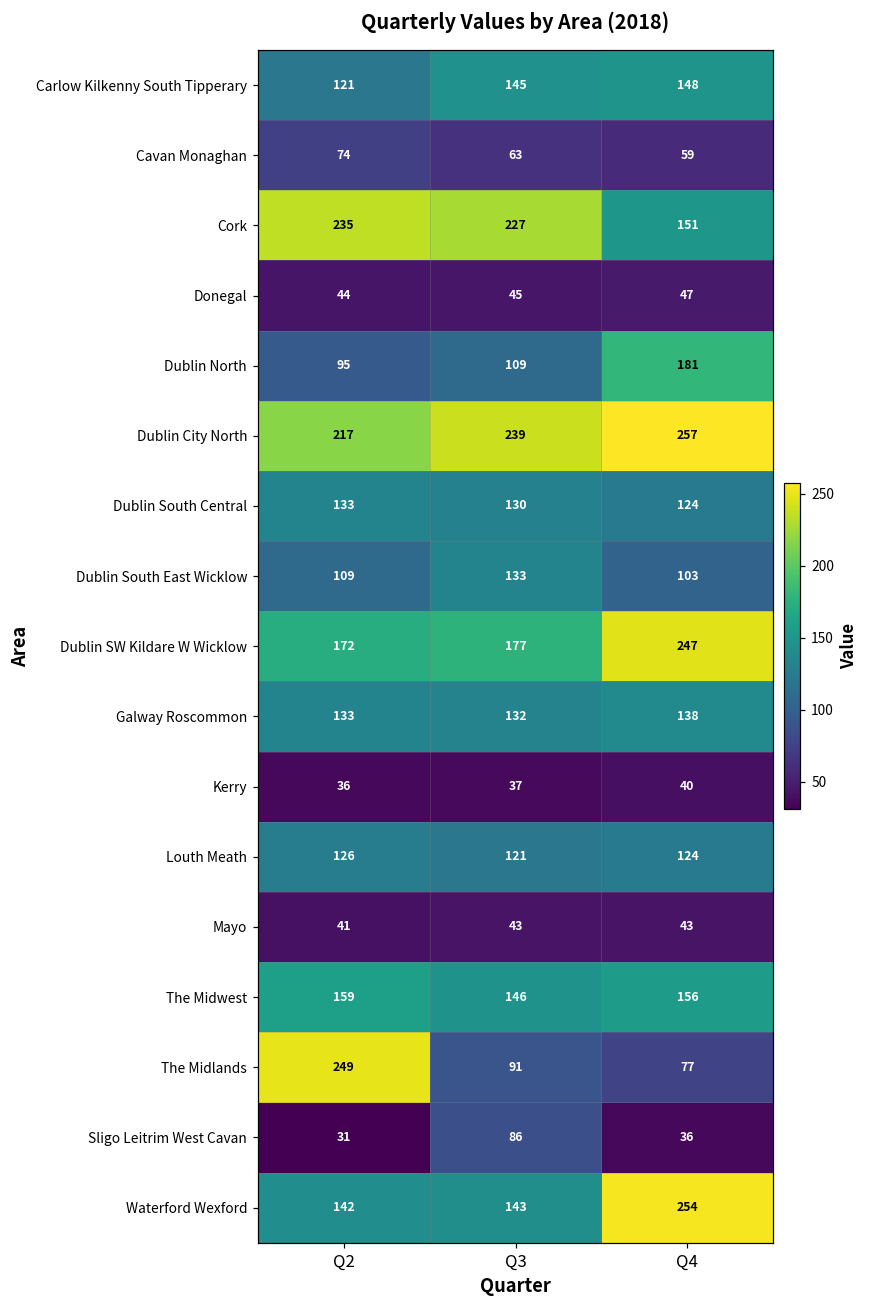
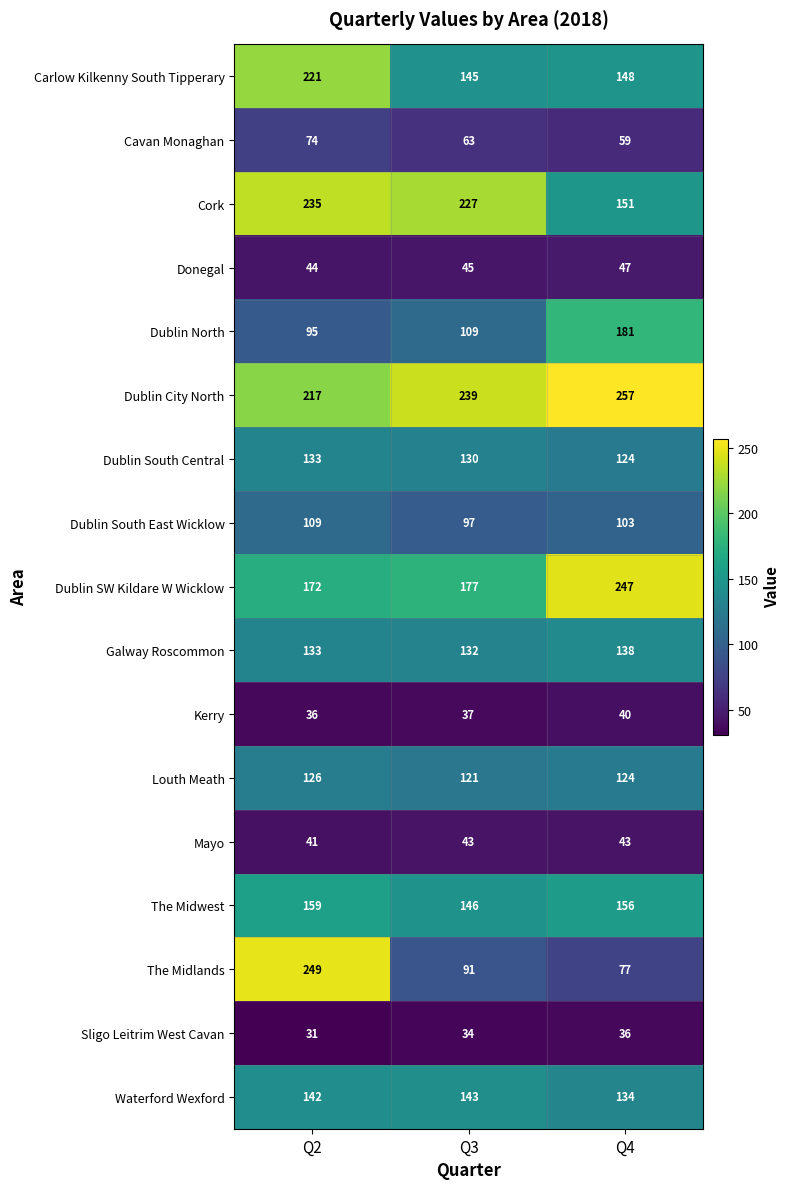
Carlow Kilkenny South Tipperary, Q2: 121 -> 221
Dublin South East Wicklow, Q3: 133 -> 97
Sligo Leitrim West Cavan, Q3: 86 -> 34
Waterford Wexford, Q4: 254 -> 134
